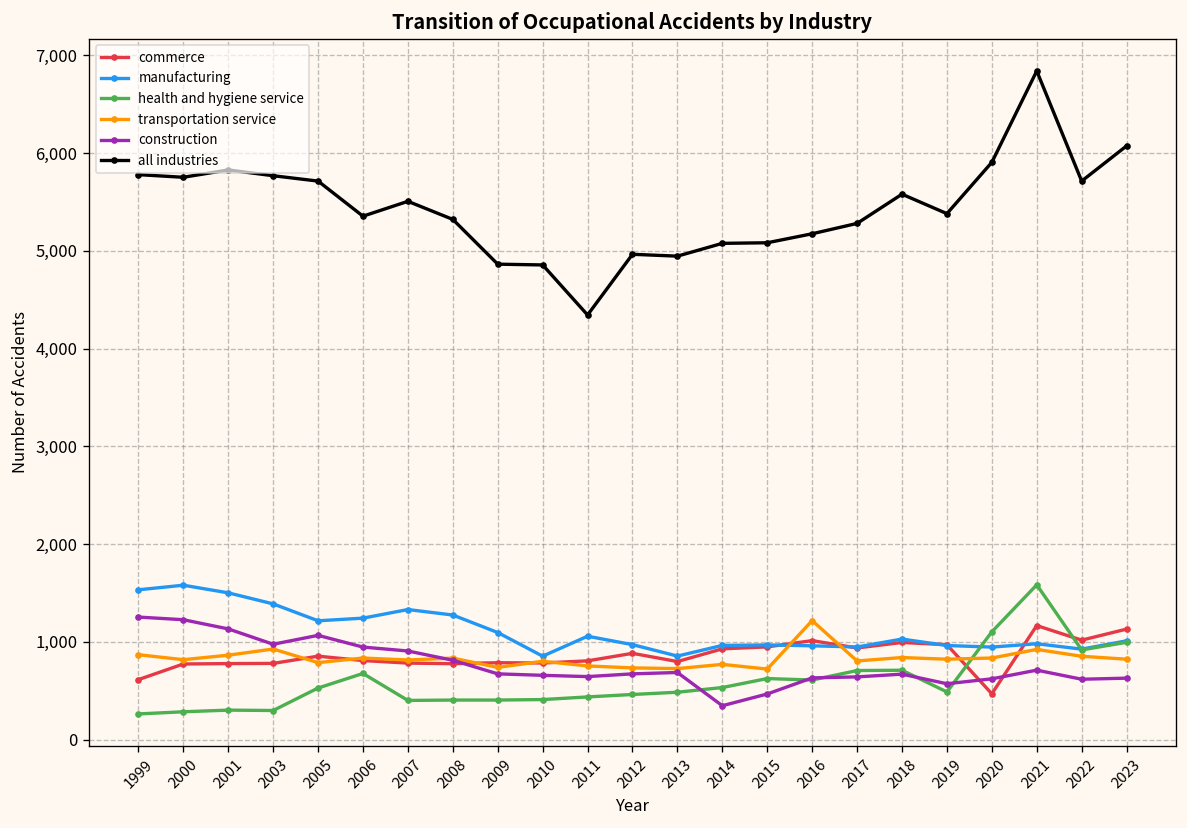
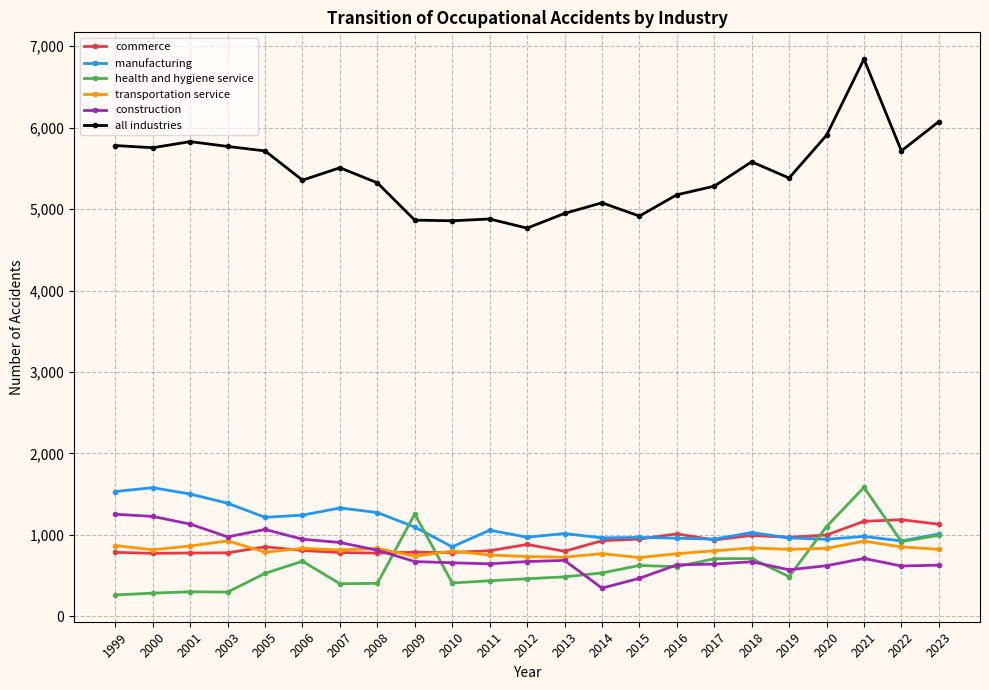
commerce, 1999: 600 -> 800
health and hygiene service, 2009: 400 -> 1,300
all industries, 2011: 4,300 -> 4,900
all industries, 2012: 5,000 -> 4,800
manufacturing, 2013: 900 -> 1,000
all industries, 2015: 5,100 -> 4,900
transportation service, 2016: 1,200 -> 800
commerce, 2020: 500 -> 1,000
commerce, 2022: 1,000 -> 1,200
